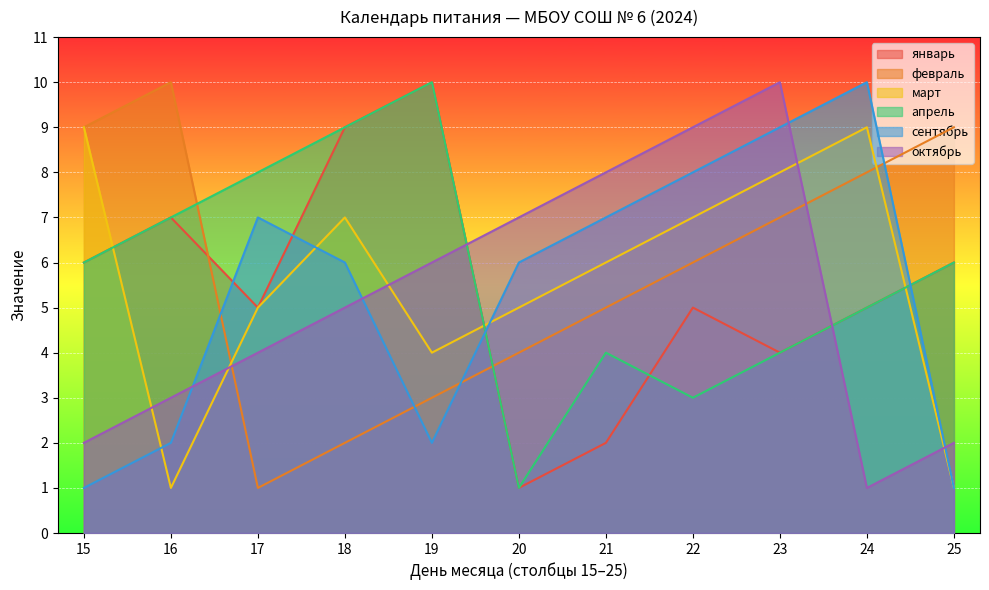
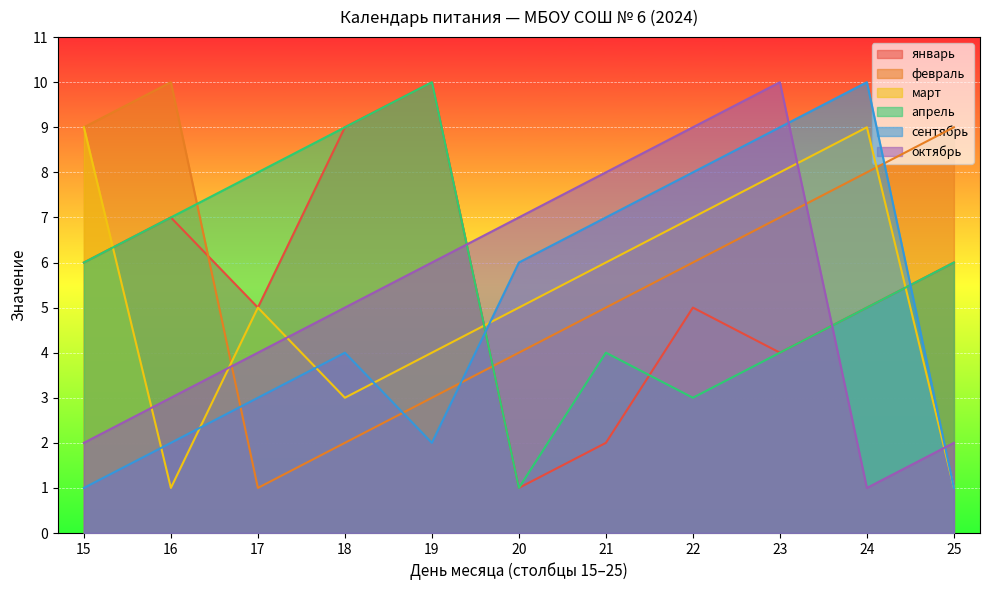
сентябрь, 17: 7 -> 3
март, 18: 7 -> 3
сентябрь, 18: 6 -> 4
